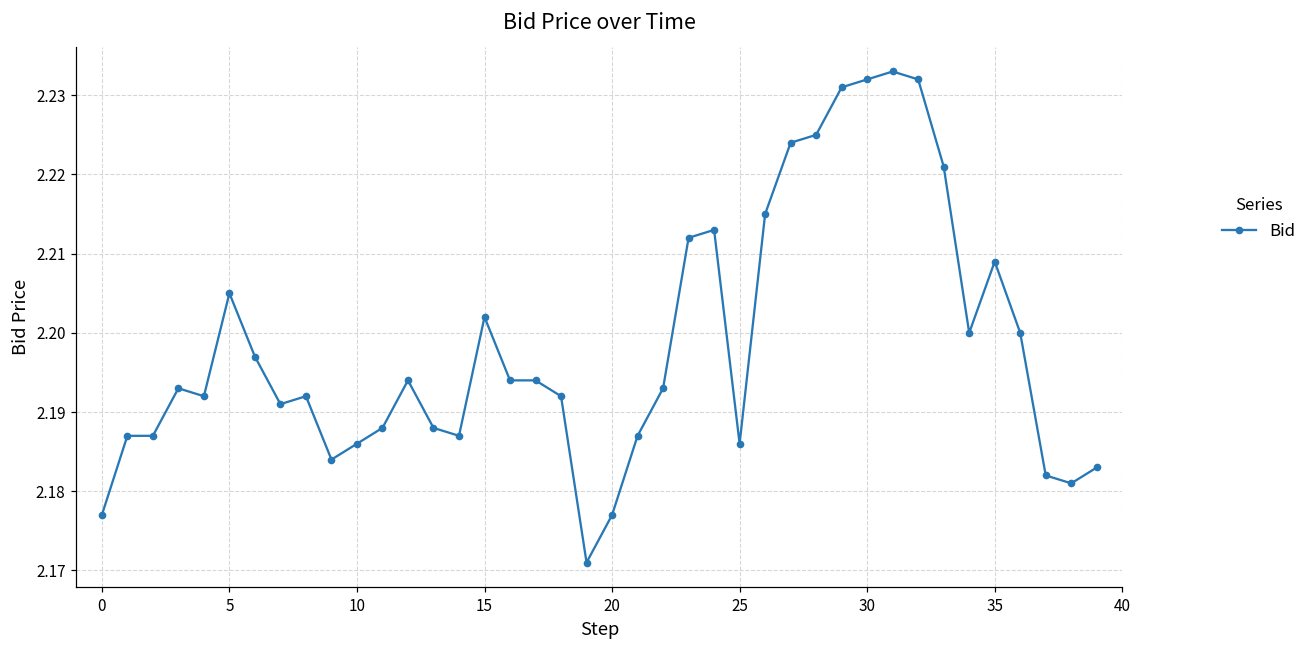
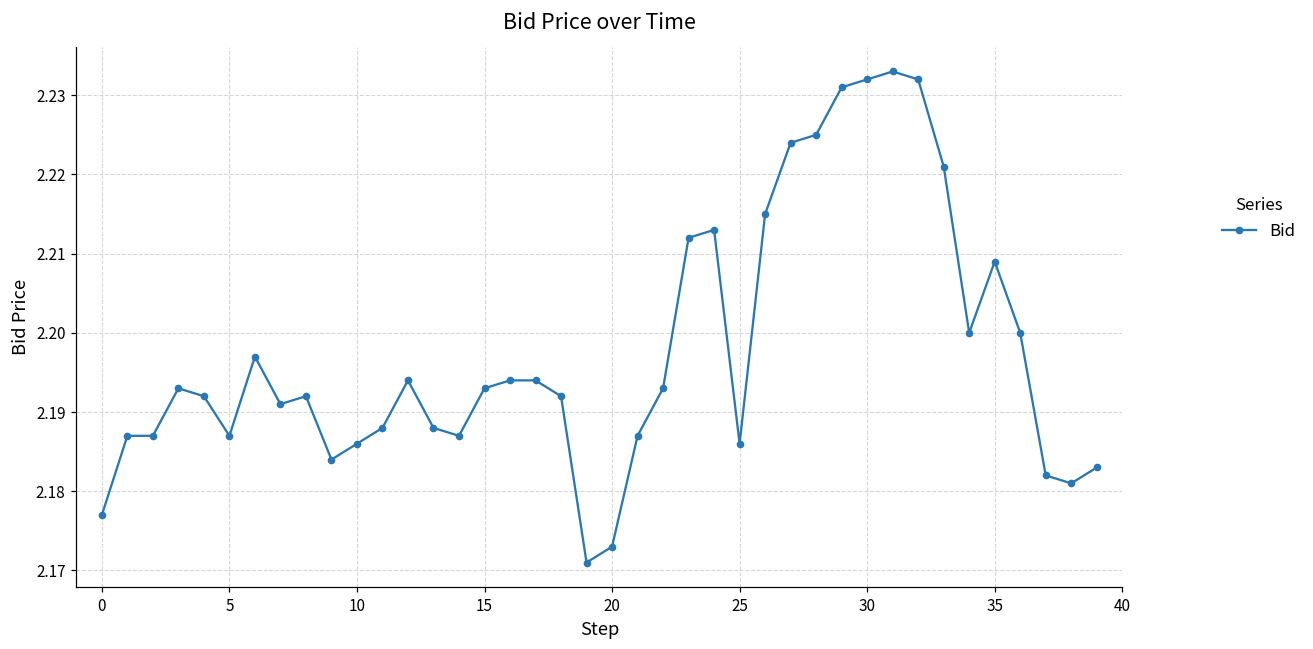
5: 2.205 -> 2.187
15: 2.202 -> 2.193
20: 2.177 -> 2.173
